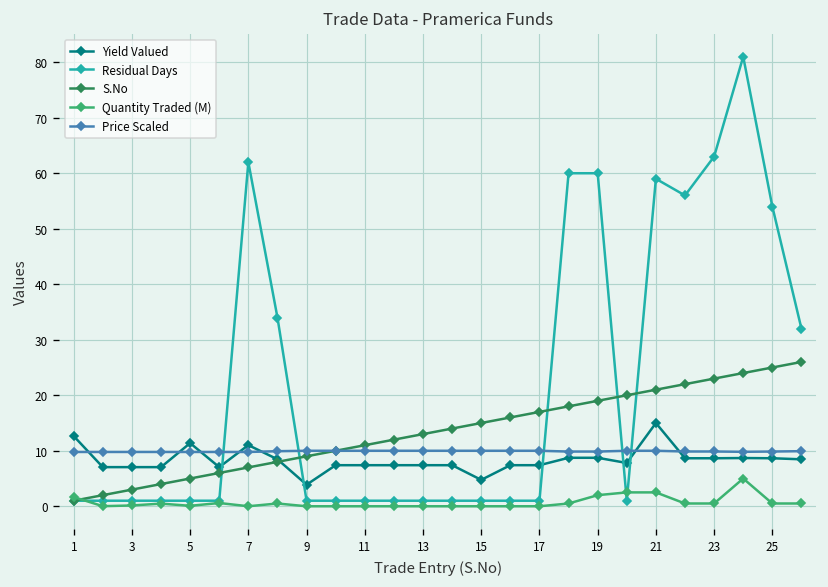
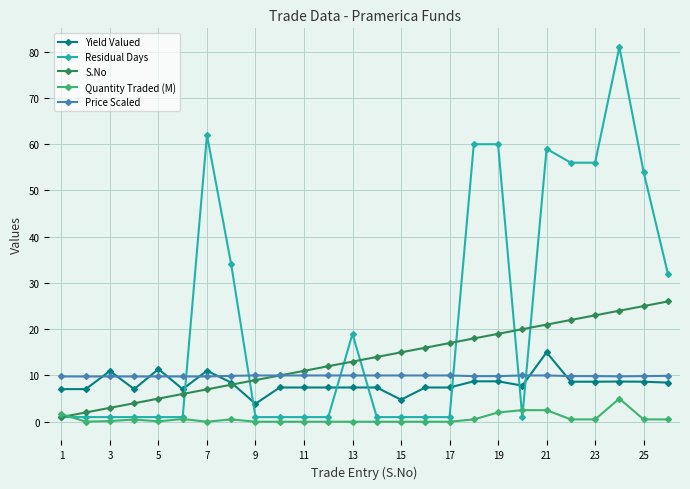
Yield Valued, 1: 13 -> 7
Yield Valued, 3: 7 -> 11
Residual Days, 13: 1 -> 19
Residual Days, 23: 63 -> 56
